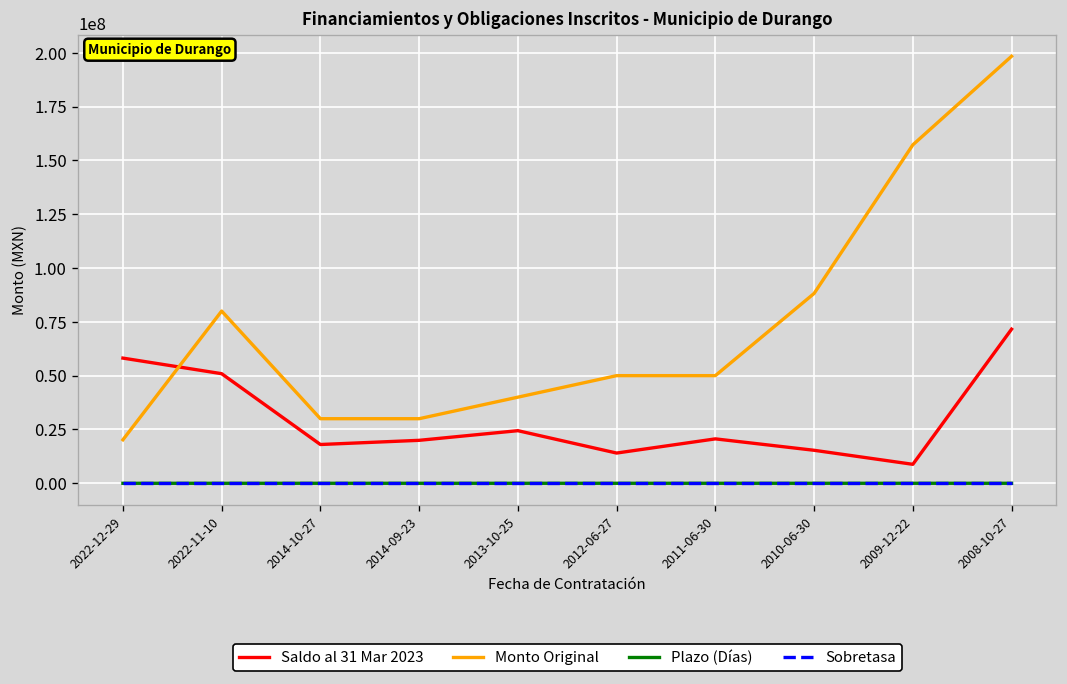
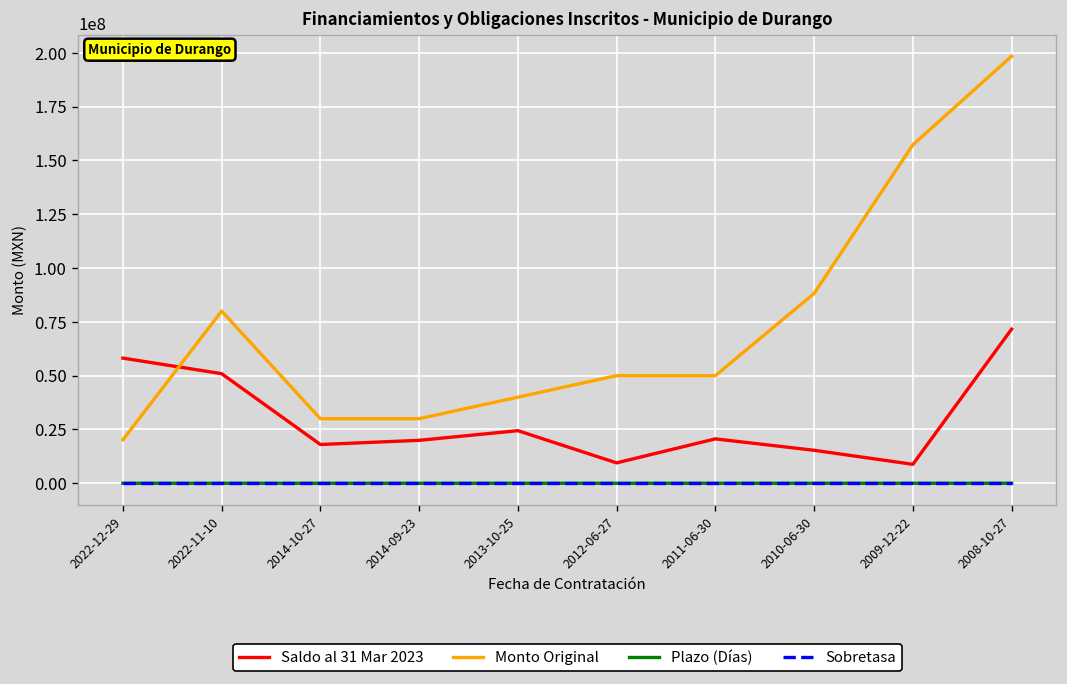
Saldo al 31 Mar 2023, 2012-06-27: 14000000 -> 9000000
